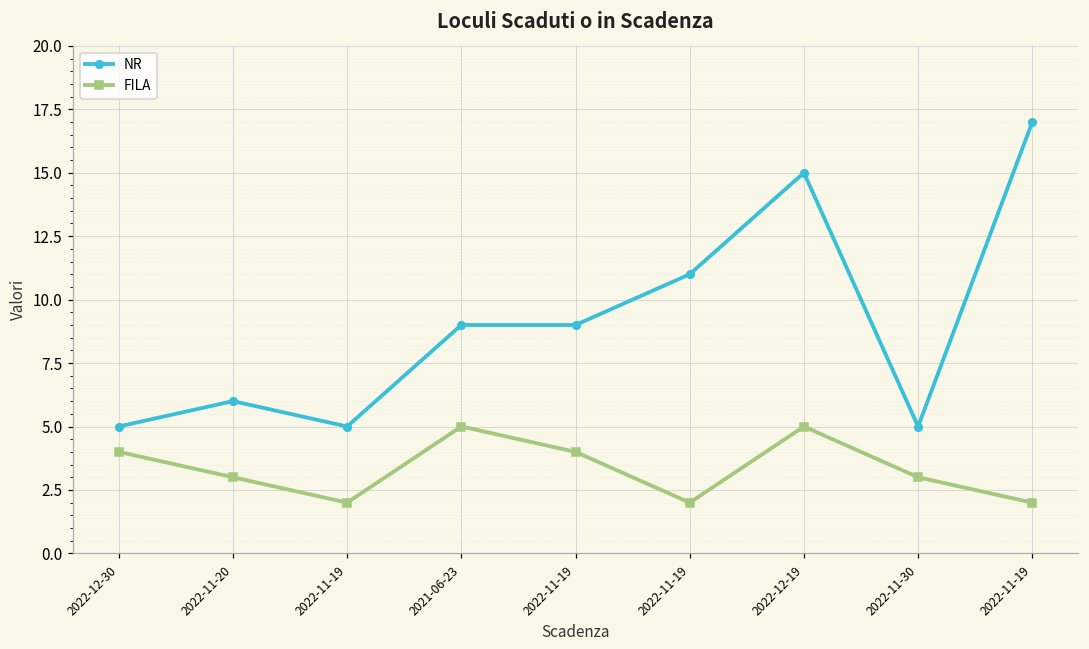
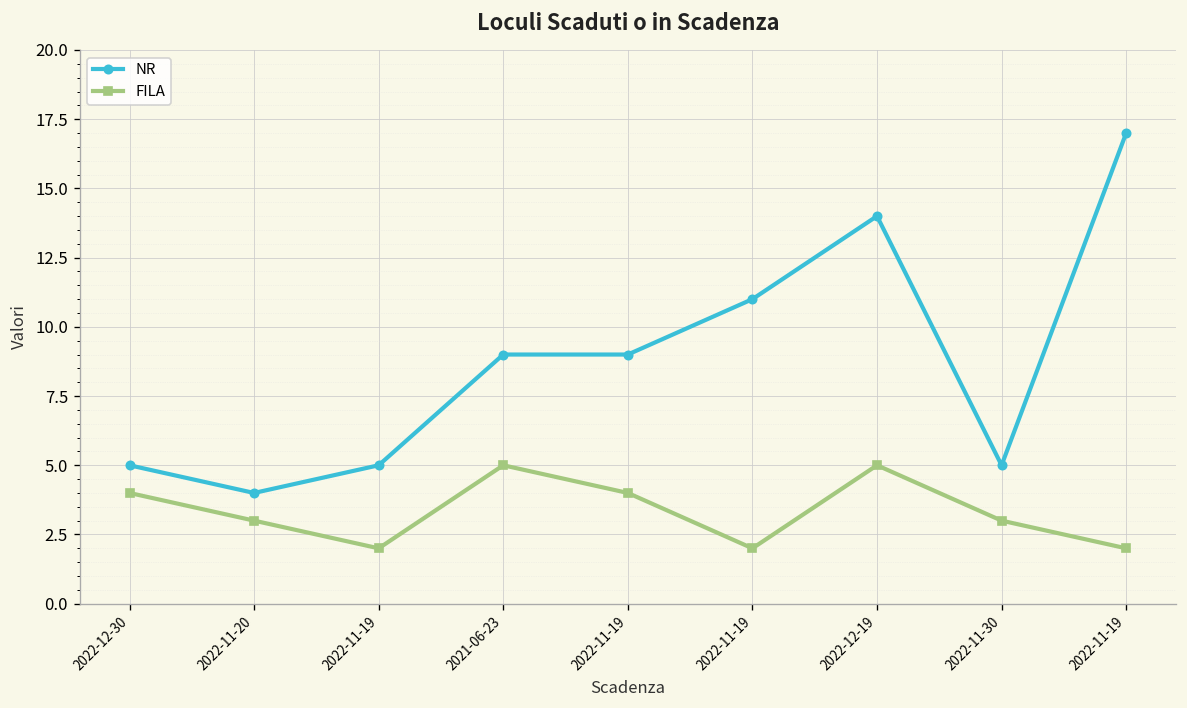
NR, 2022-11-20: 6 -> 4
NR, 2022-12-19: 15 -> 14
